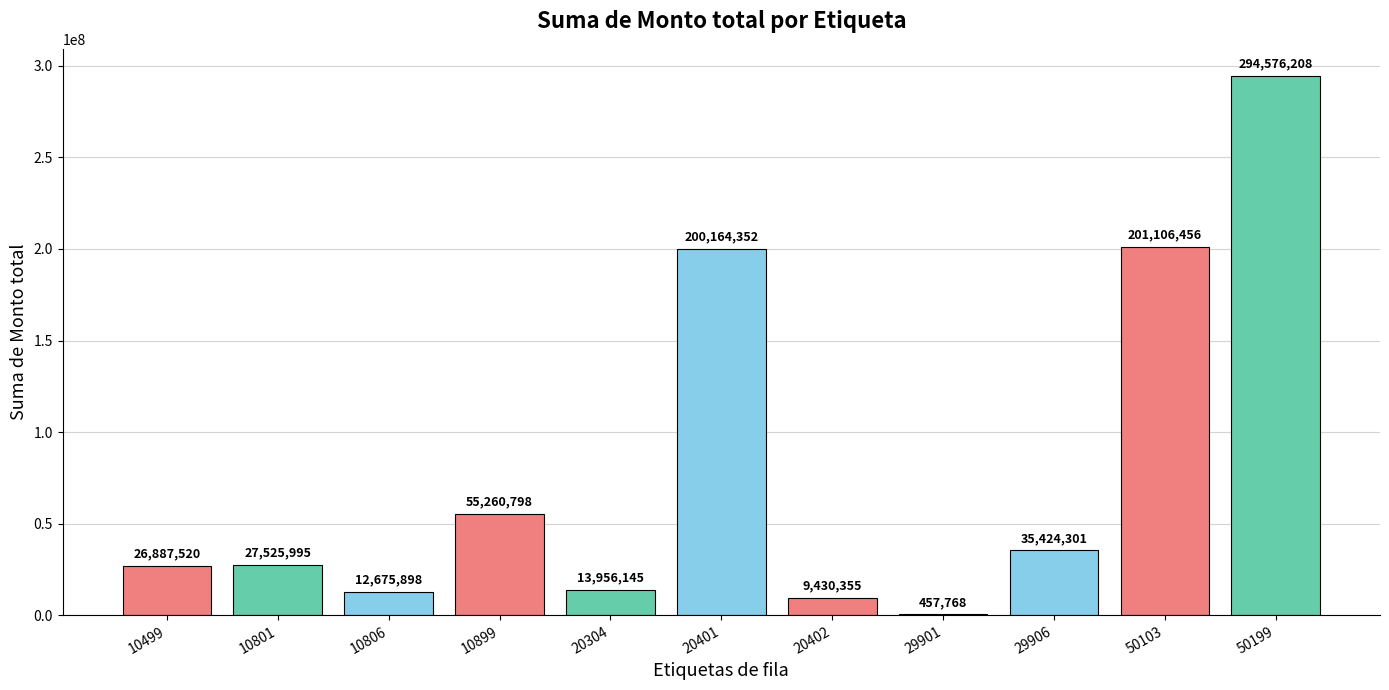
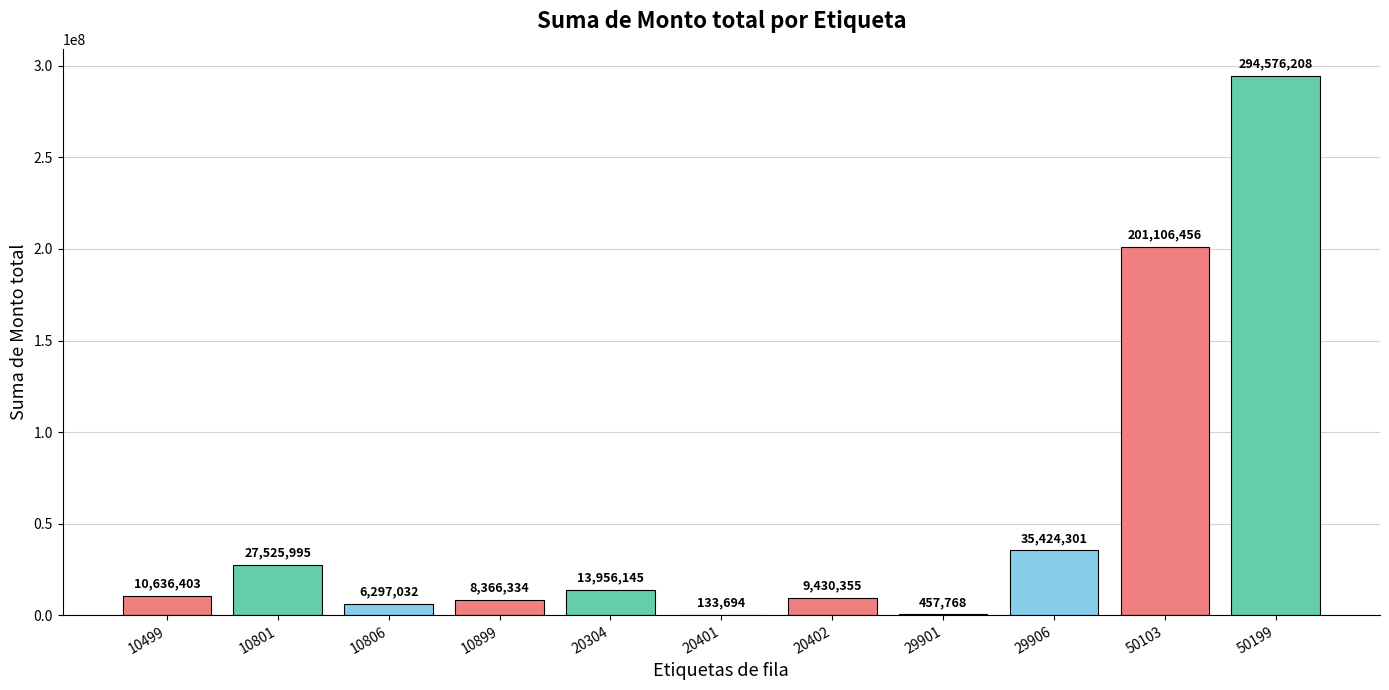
10499: 26,887,520 -> 10,636,403
10806: 12,675,898 -> 6,297,032
10899: 55,260,798 -> 8,366,334
20401: 200,164,352 -> 133,694
